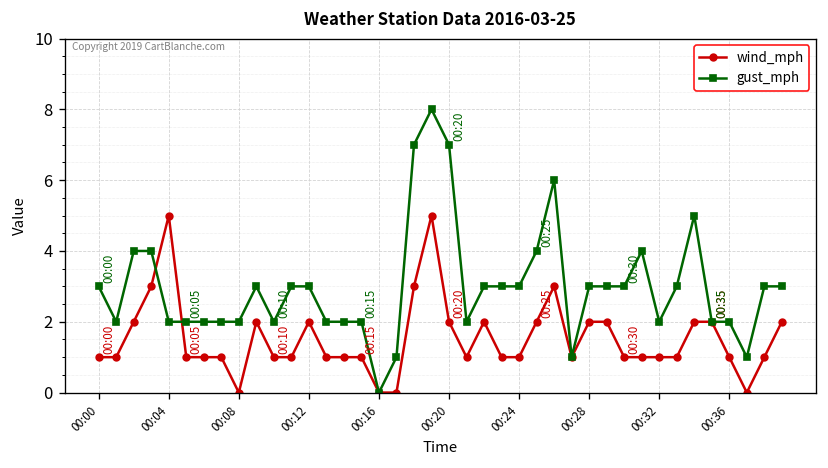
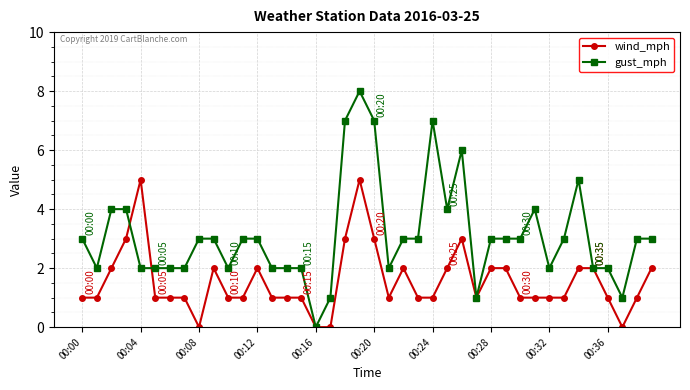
gust_mph, 00:08: 2 -> 3
wind_mph, 00:20: 2 -> 3
gust_mph, 00:24: 3 -> 7
